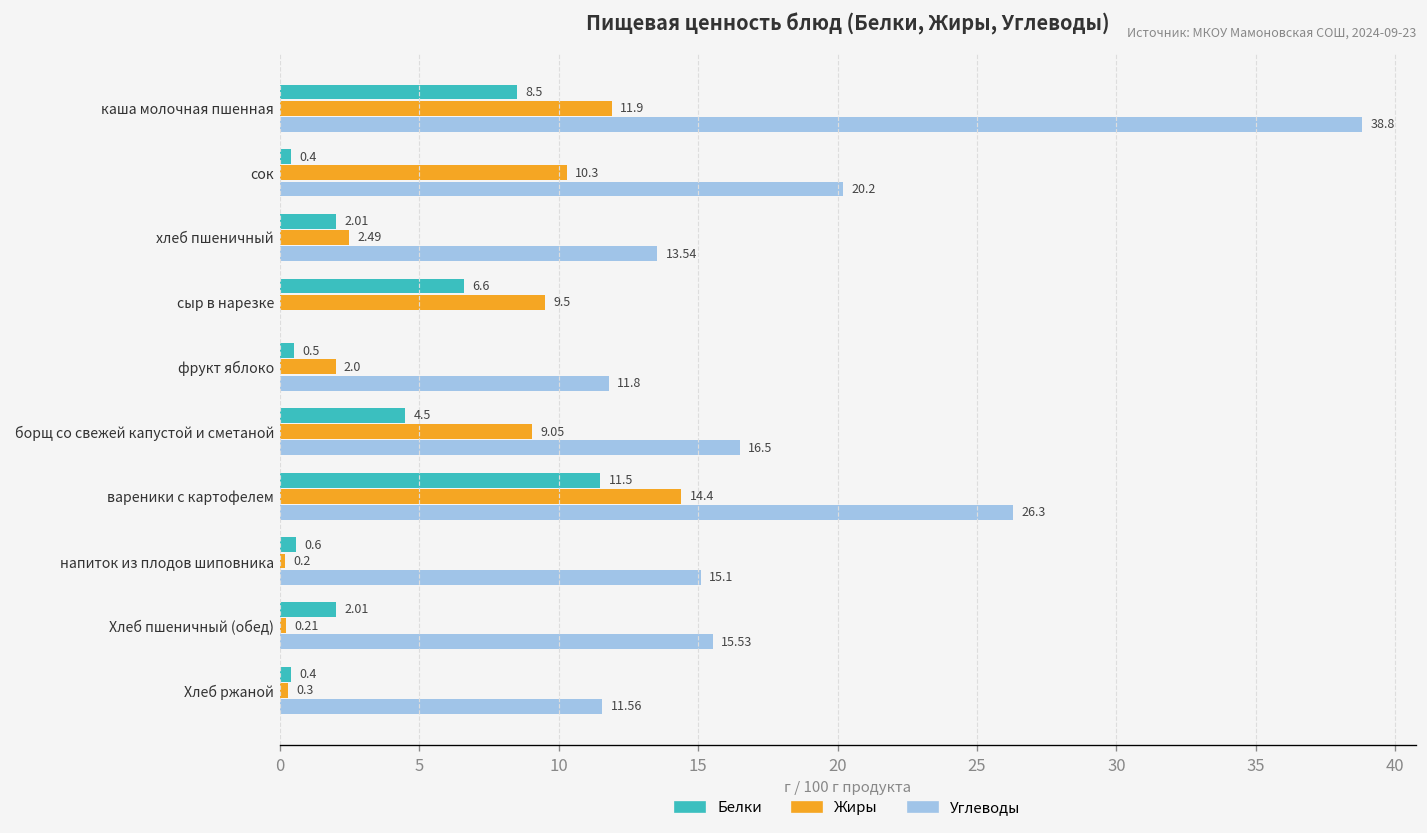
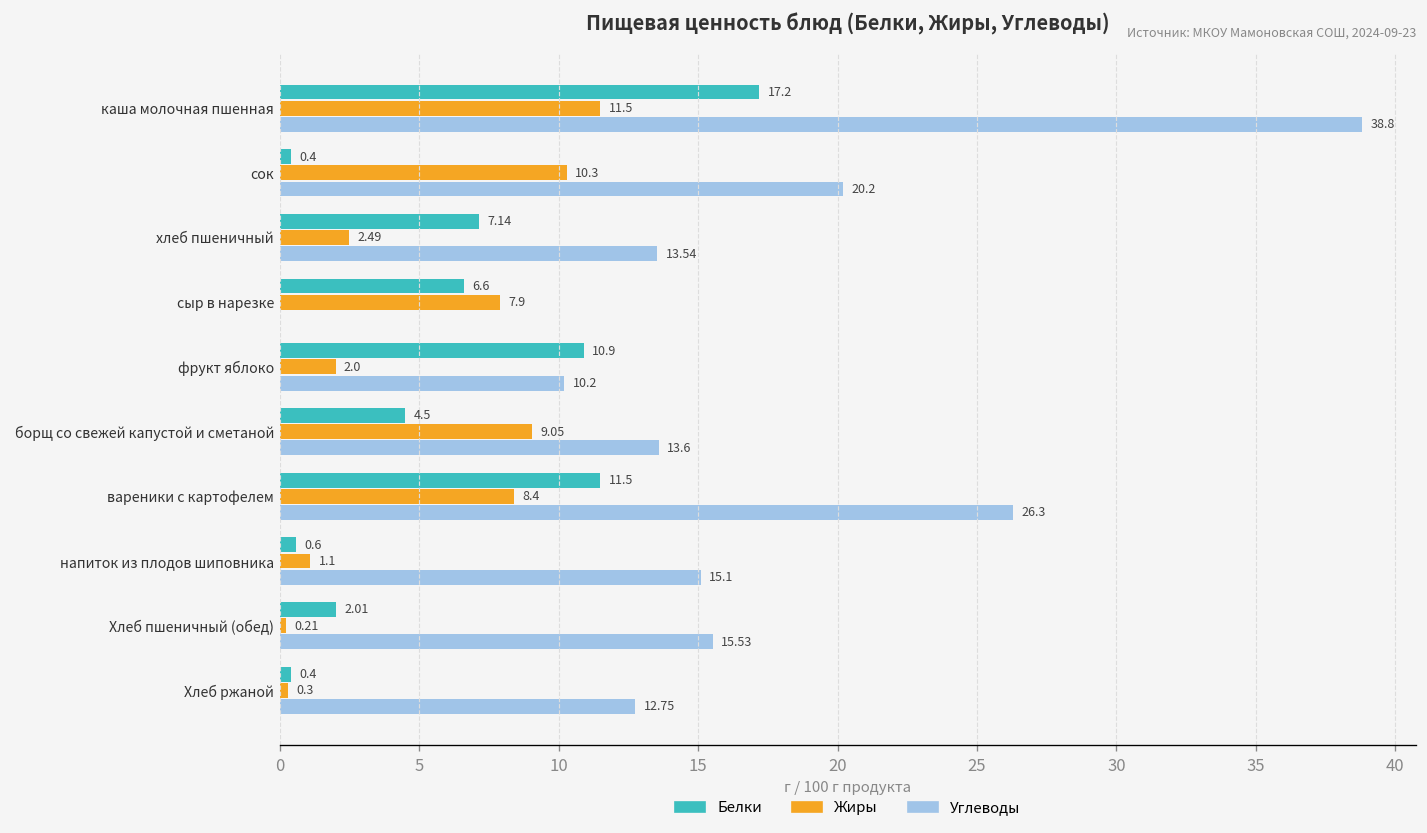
Белки, каша молочная пшенная: 8.5 -> 17.2
Жиры, каша молочная пшенная: 11.9 -> 11.5
Белки, хлеб пшеничный: 2.01 -> 7.14
Жиры, сыр в нарезке: 9.5 -> 7.9
Белки, фрукт яблоко: 0.5 -> 10.9
Углеводы, фрукт яблоко: 11.8 -> 10.2
Углеводы, борщ со свежей капустой и сметаной: 16.5 -> 13.6
Жиры, вареники с картофелем: 14.4 -> 8.4
Жиры, напиток из плодов шиповника: 0.2 -> 1.1
Углеводы, Хлеб ржаной: 11.56 -> 12.75
